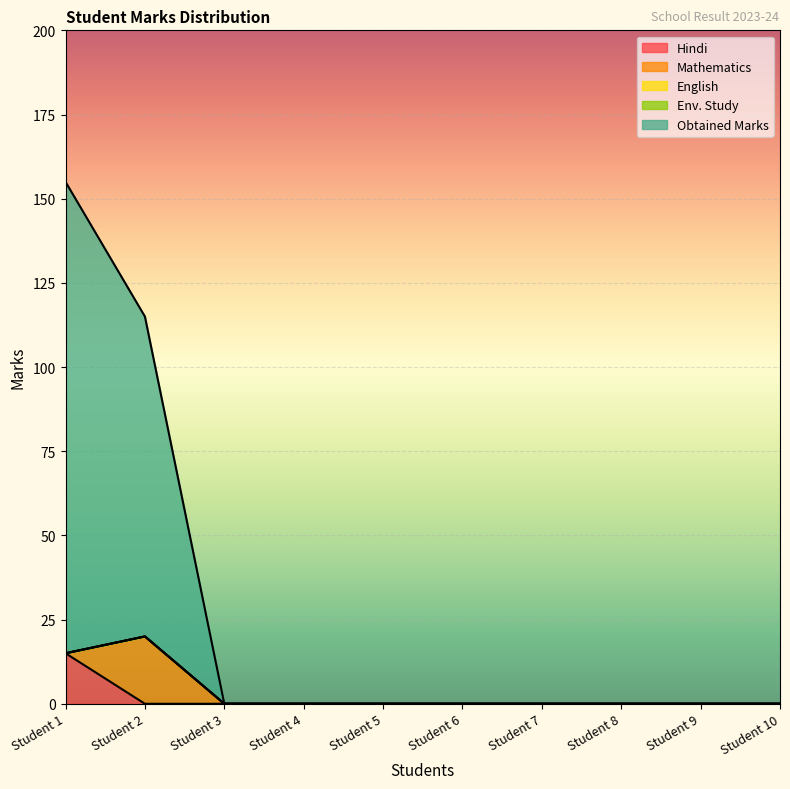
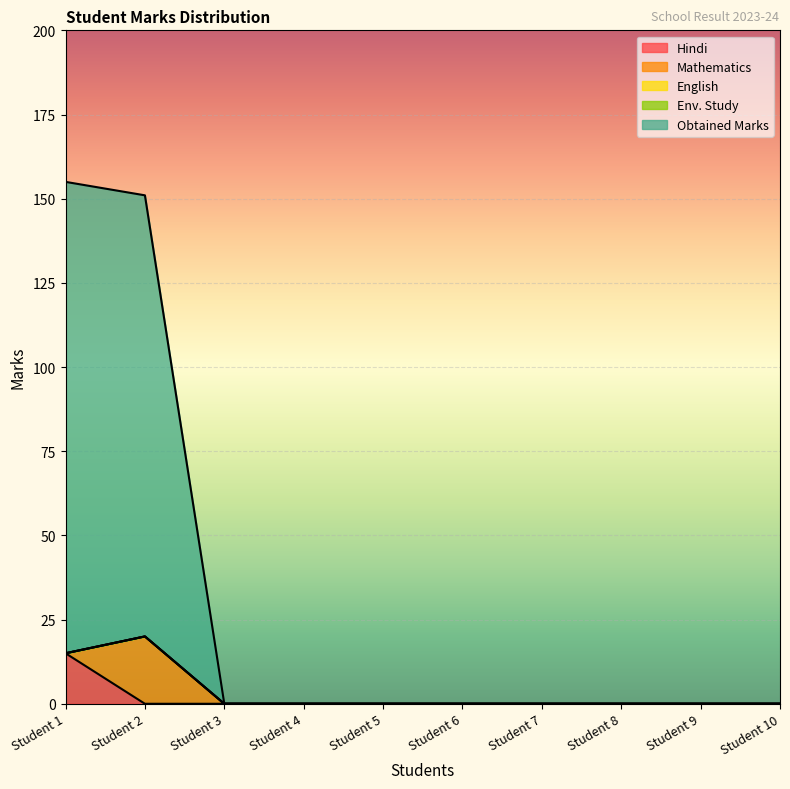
Obtained Marks, Student 2: 95 -> 131
